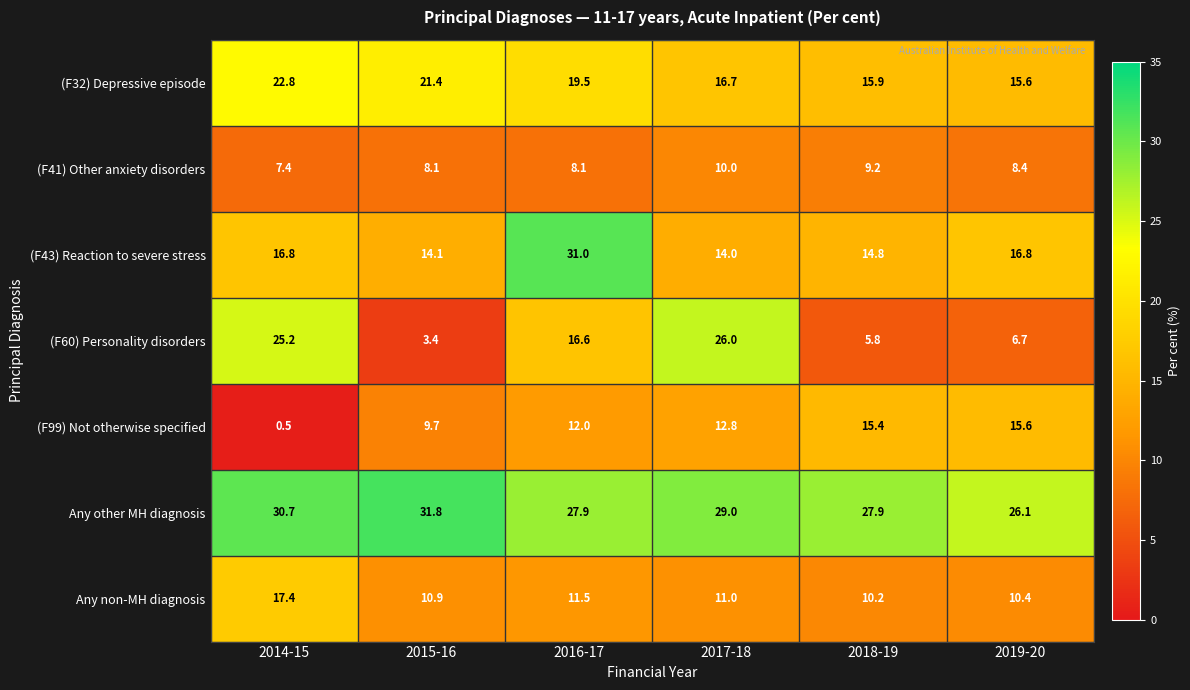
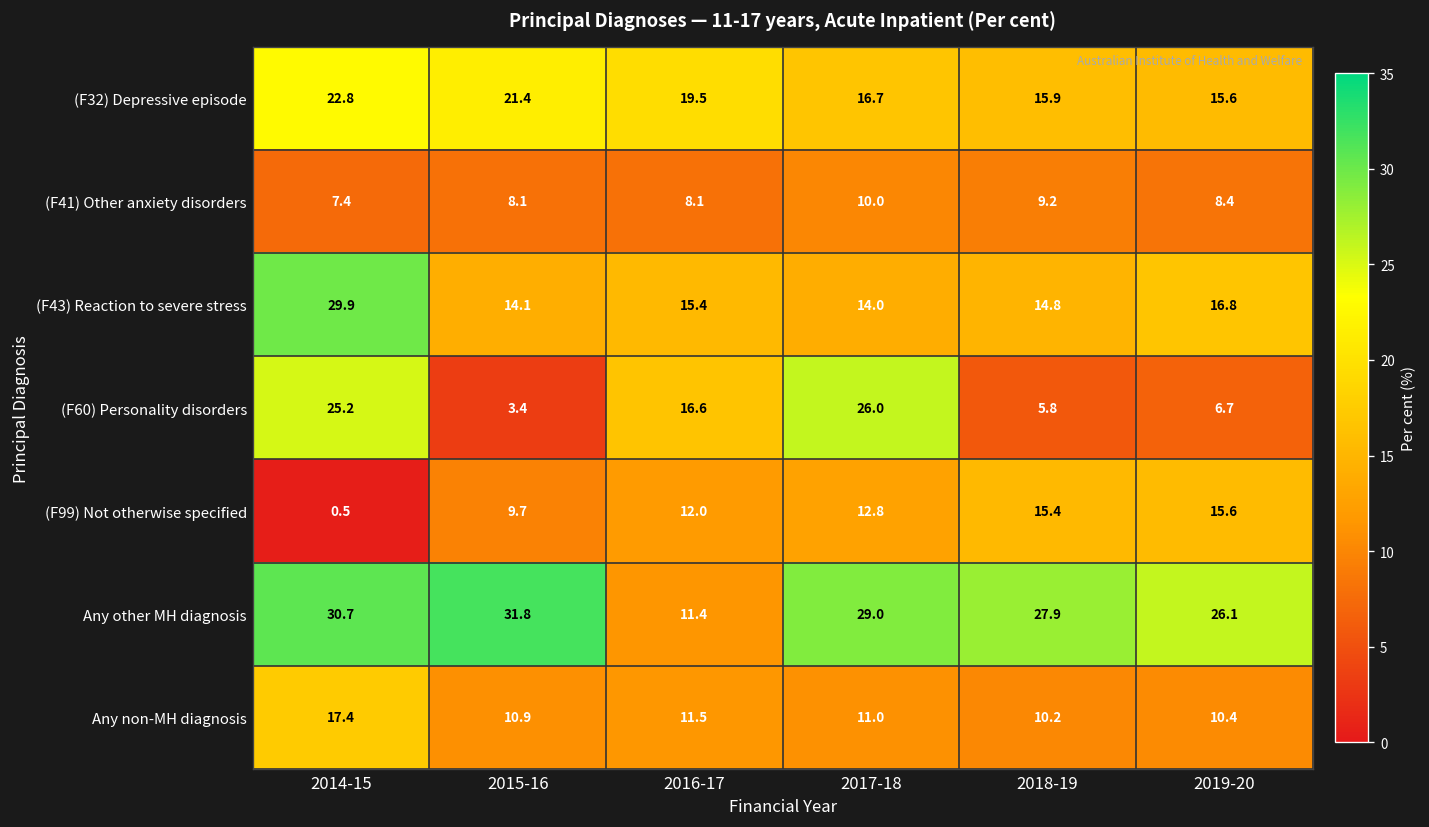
(F43) Reaction to severe stress, 2014-15: 16.8 -> 29.9
(F43) Reaction to severe stress, 2016-17: 31.0 -> 15.4
Any other MH diagnosis, 2016-17: 27.9 -> 11.4
